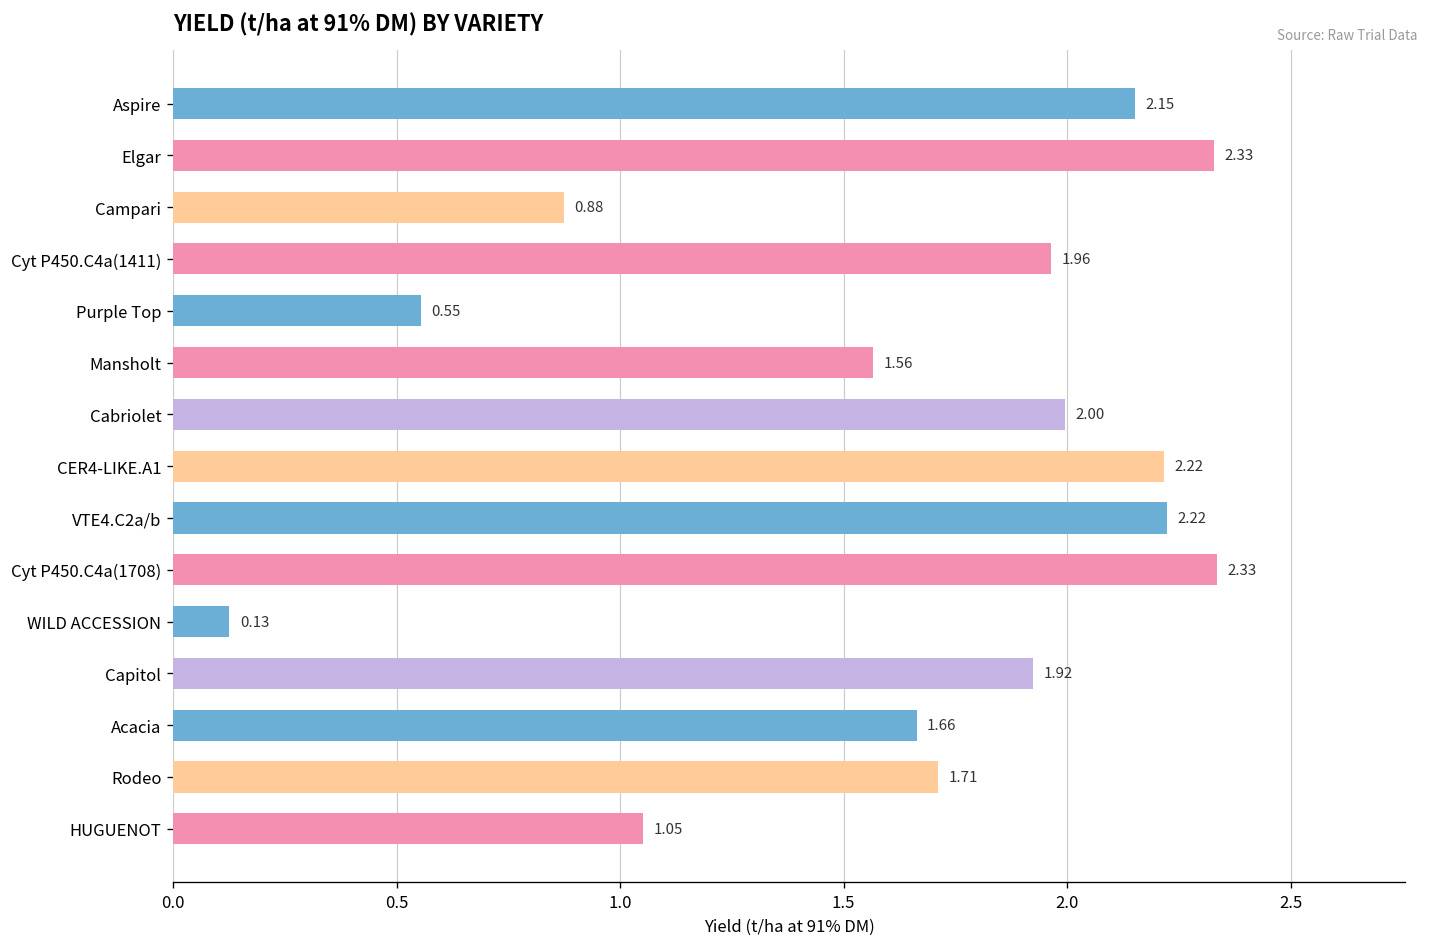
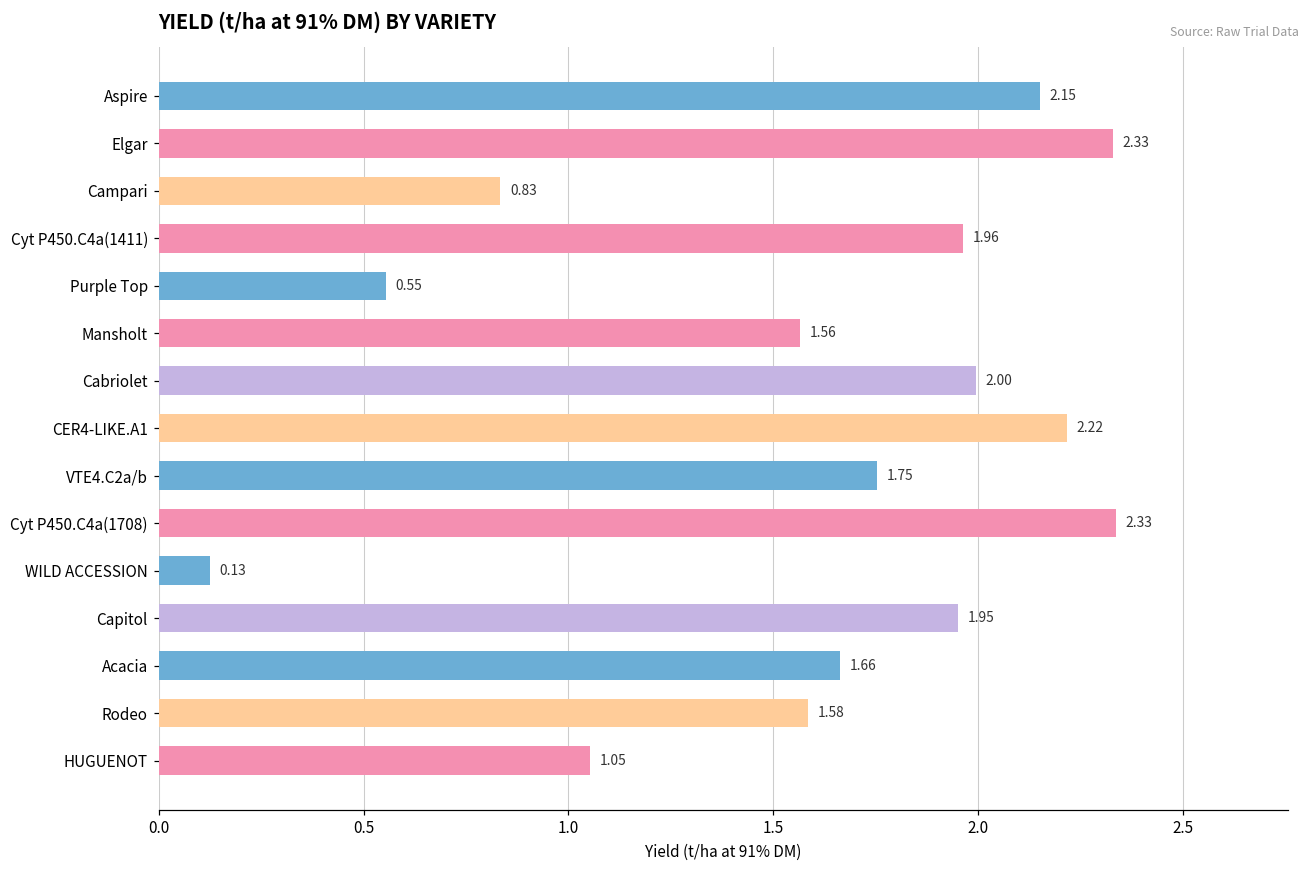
Campari: 0.88 -> 0.83
VTE4.C2a/b: 2.22 -> 1.75
Capitol: 1.92 -> 1.95
Rodeo: 1.71 -> 1.58
